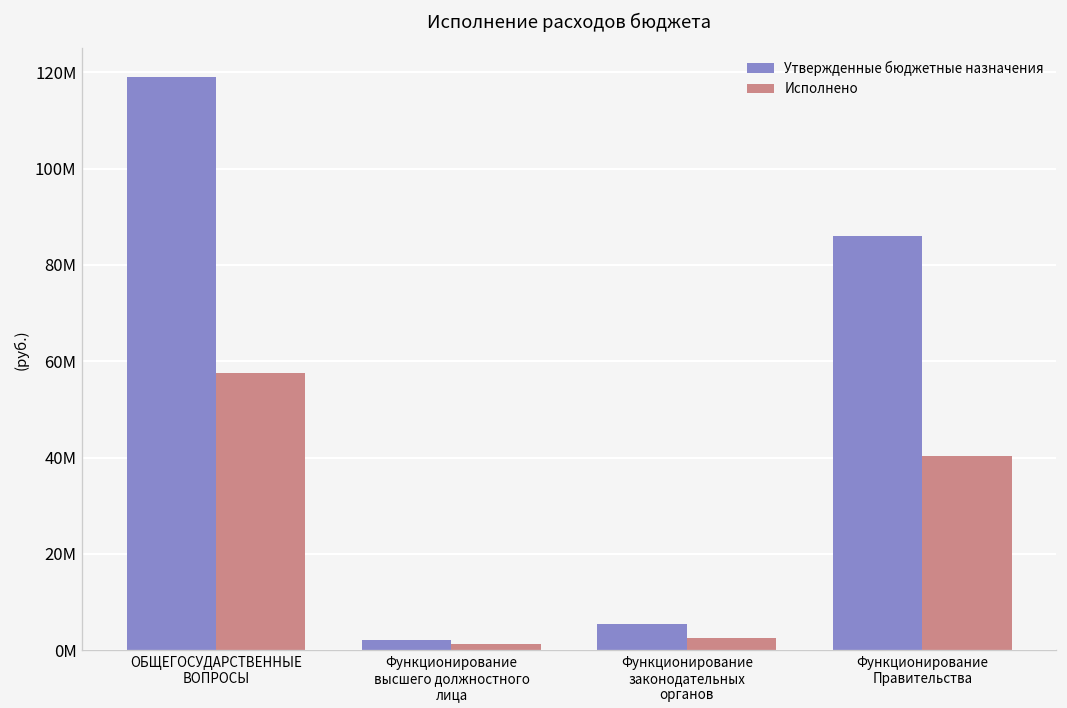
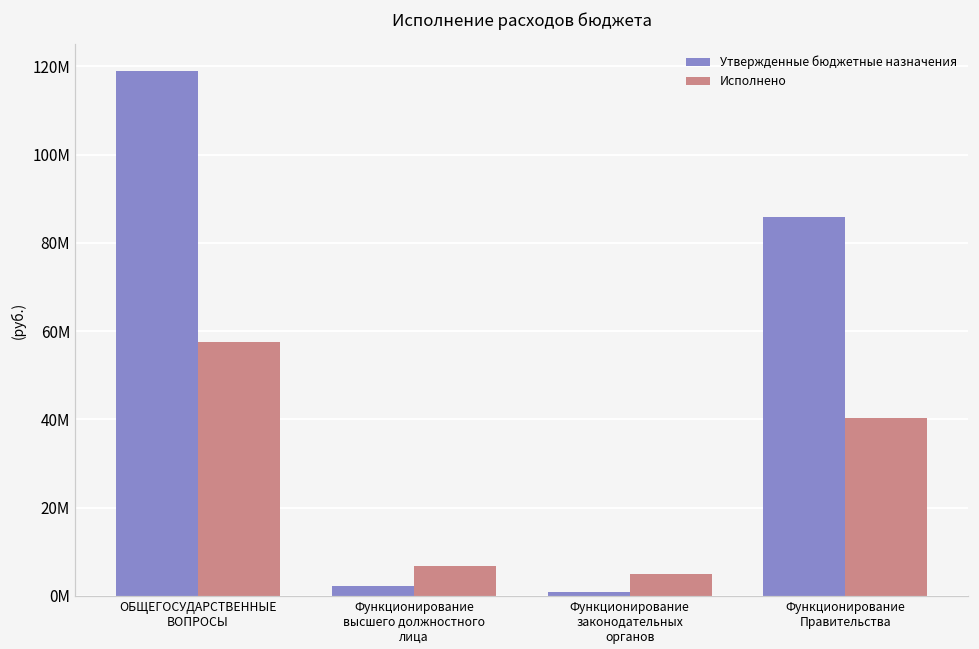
Исполнено, Функционирование высшего должностного лица: 1000000 -> 7000000
Утвержденные бюджетные назначения, Функционирование законодательных органов: 5000000 -> 1000000
Исполнено, Функционирование законодательных органов: 2000000 -> 5000000
